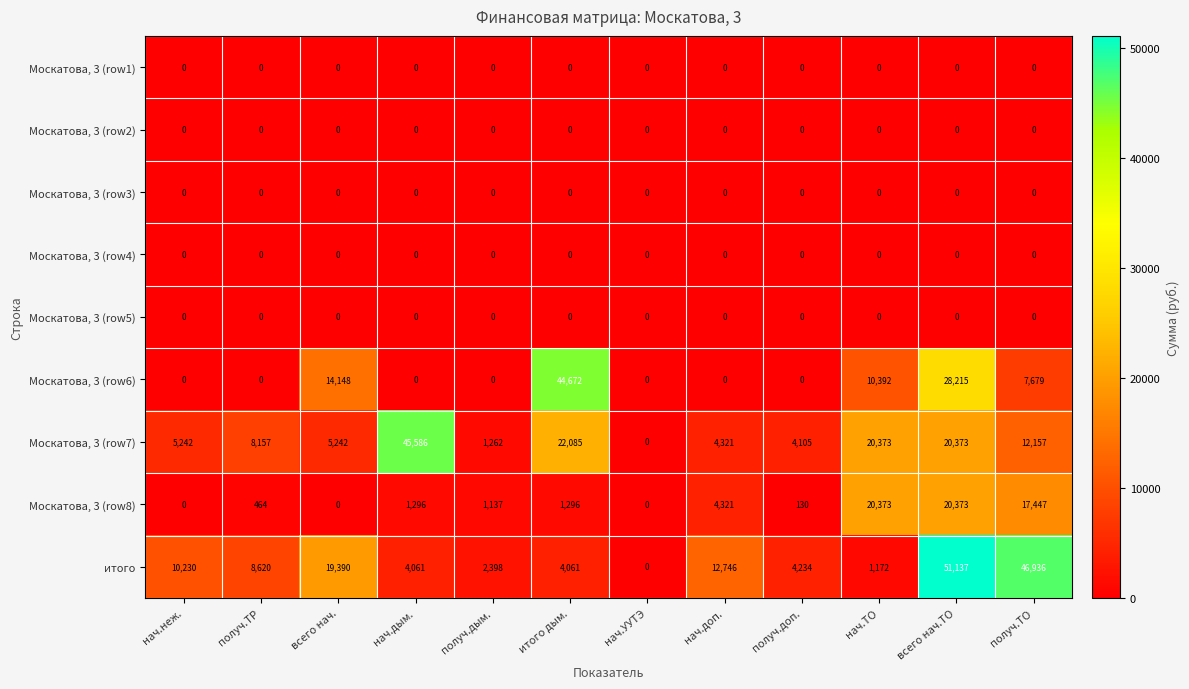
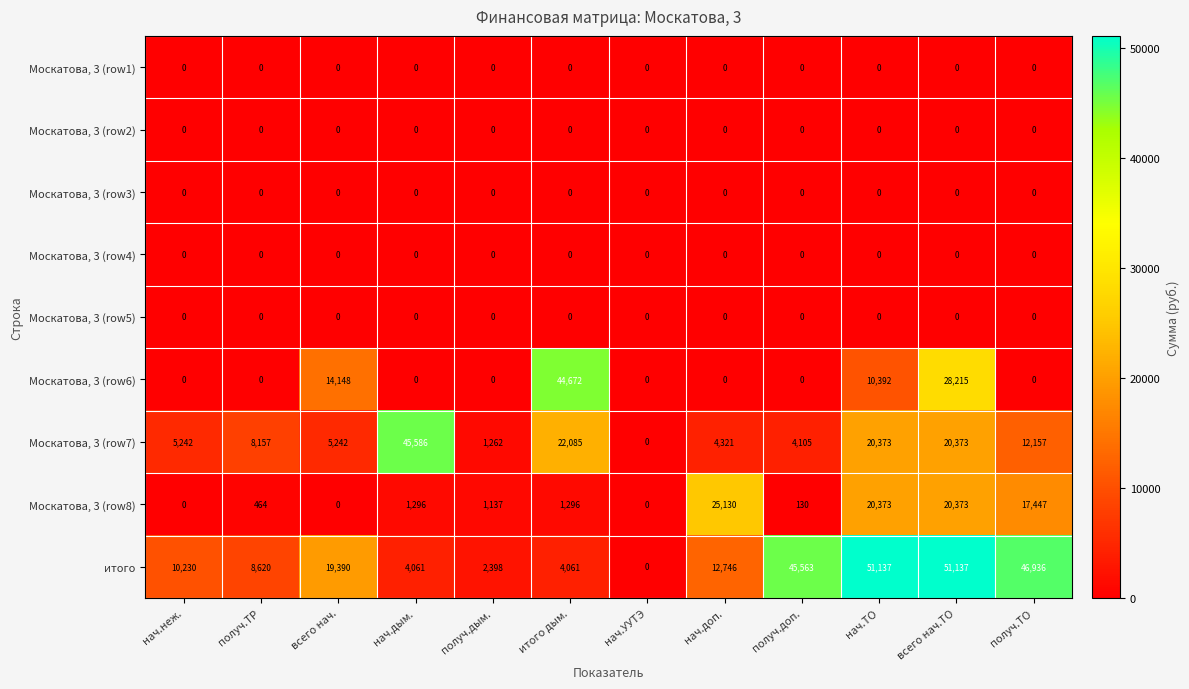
Москатова, 3 (row6), получ.ТО: 7,679 -> 0
Москатова, 3 (row8), нач.доп.: 4,321 -> 25,130
итого, получ.доп.: 4,234 -> 45,563
итого, нач.ТО: 1,172 -> 51,137
